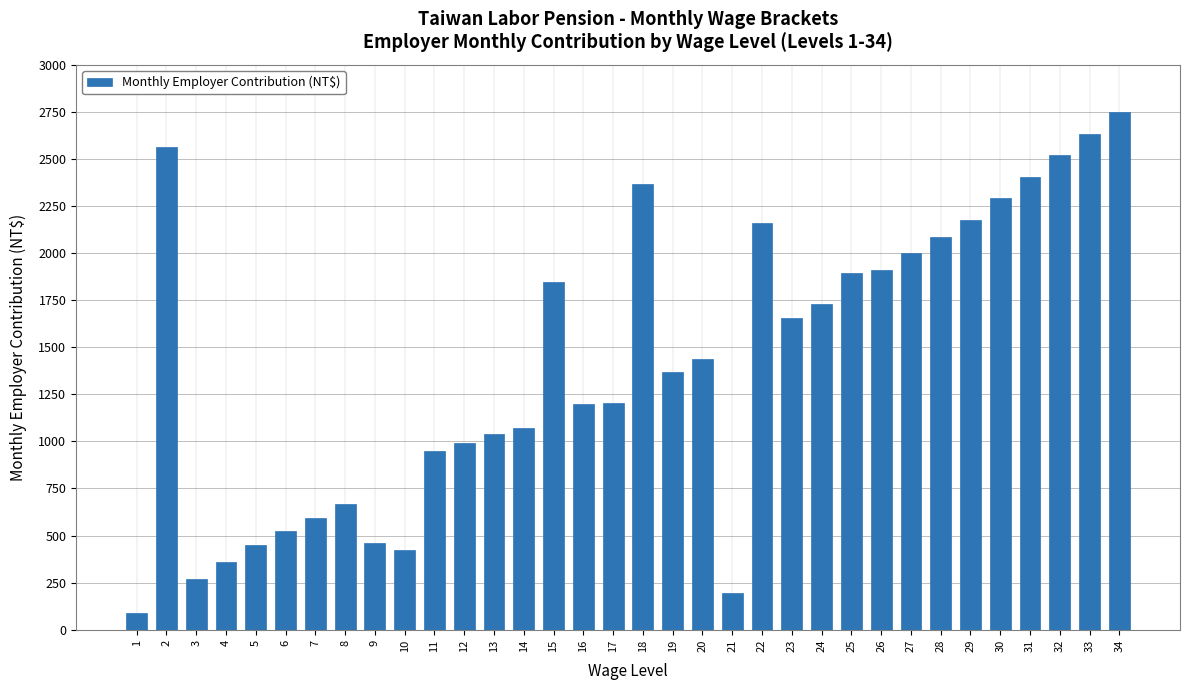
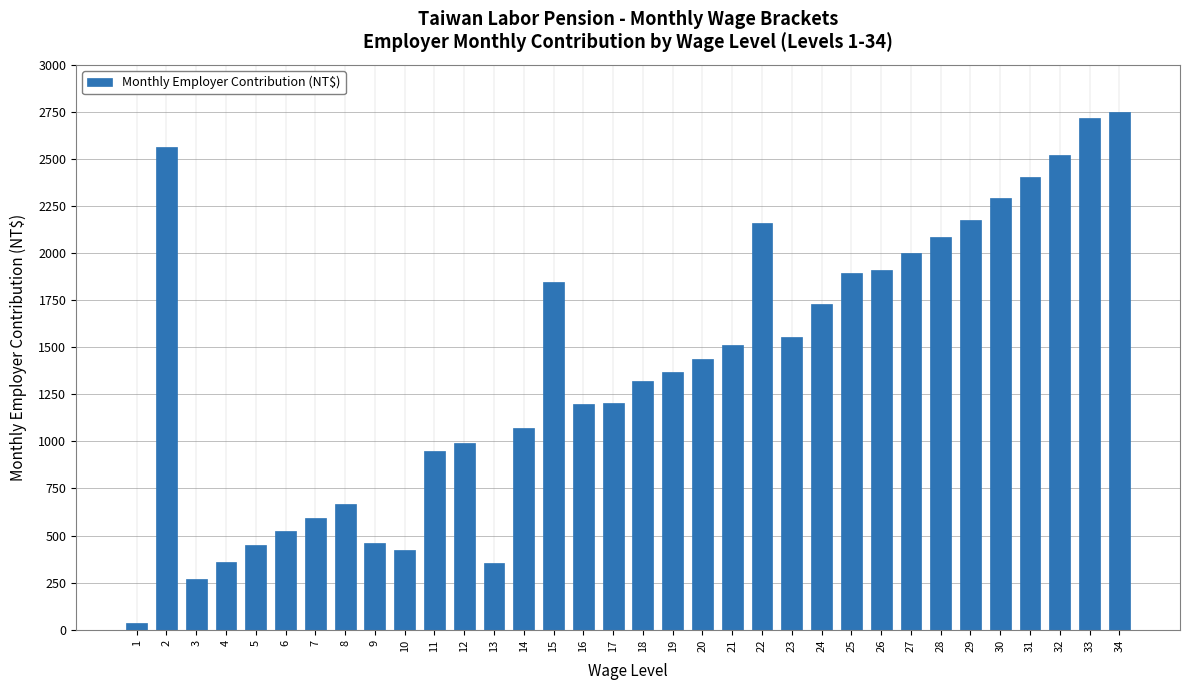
1: 90 -> 30
13: 1040 -> 360
18: 2370 -> 1320
21: 190 -> 1510
23: 1660 -> 1560
33: 2630 -> 2720
